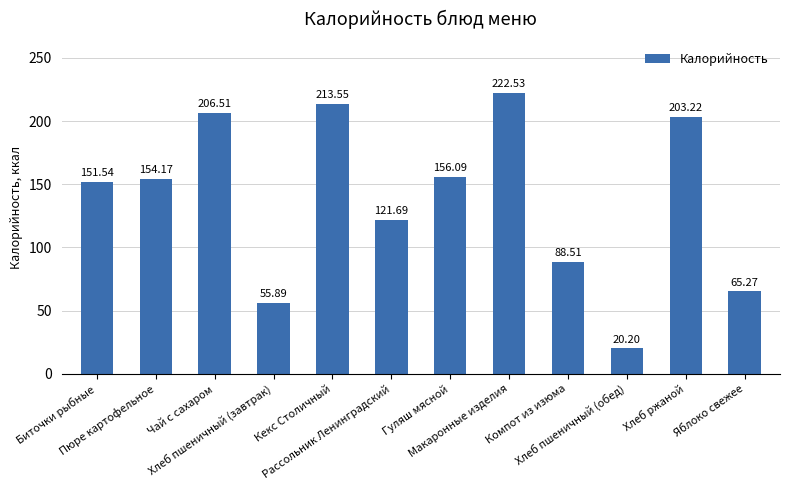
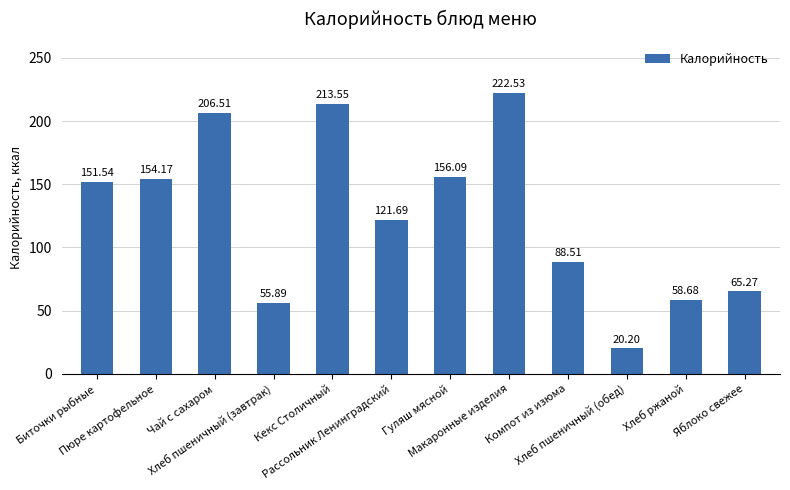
Хлеб ржаной: 203.22 -> 58.68
